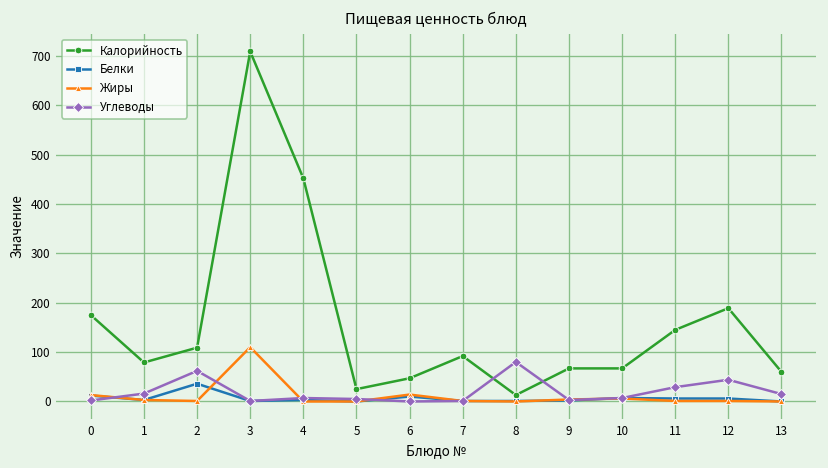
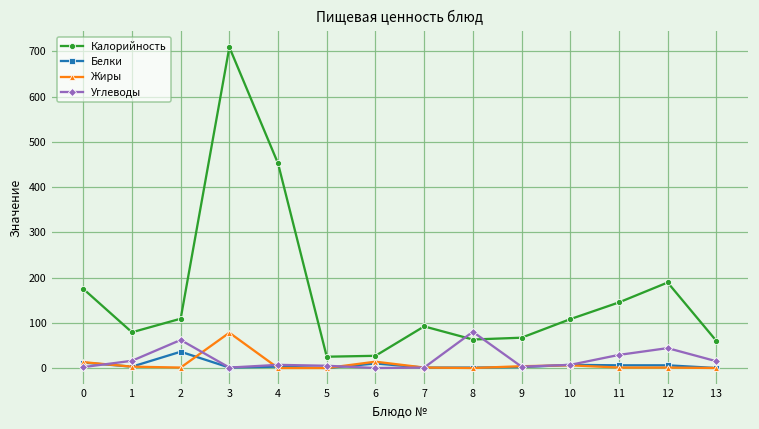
Жиры, 3: 110 -> 80
Калорийность, 6: 50 -> 30
Калорийность, 8: 10 -> 60
Калорийность, 10: 70 -> 110
